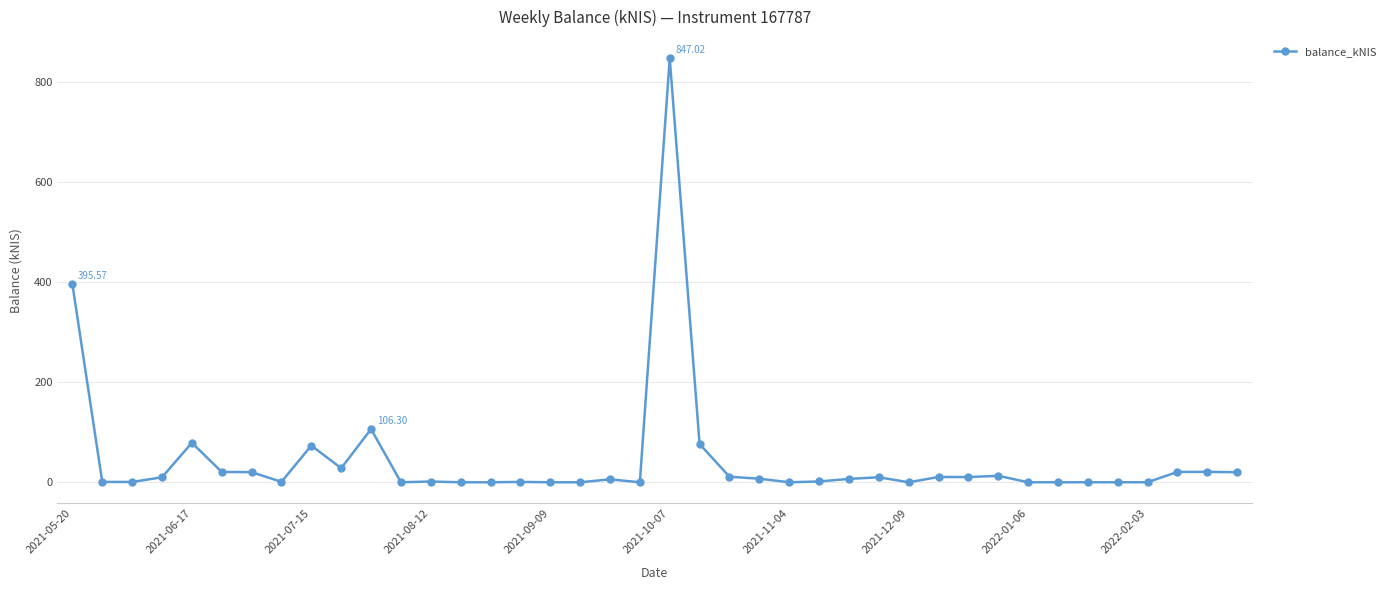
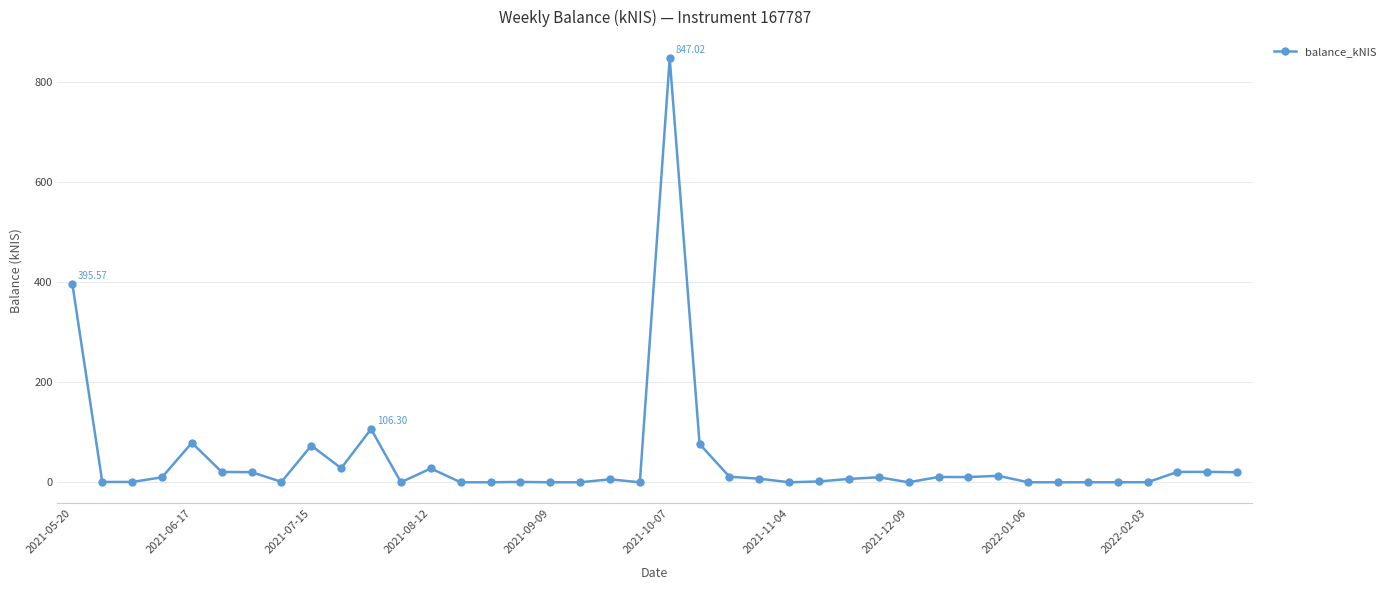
2021-08-12: 0 -> 30
